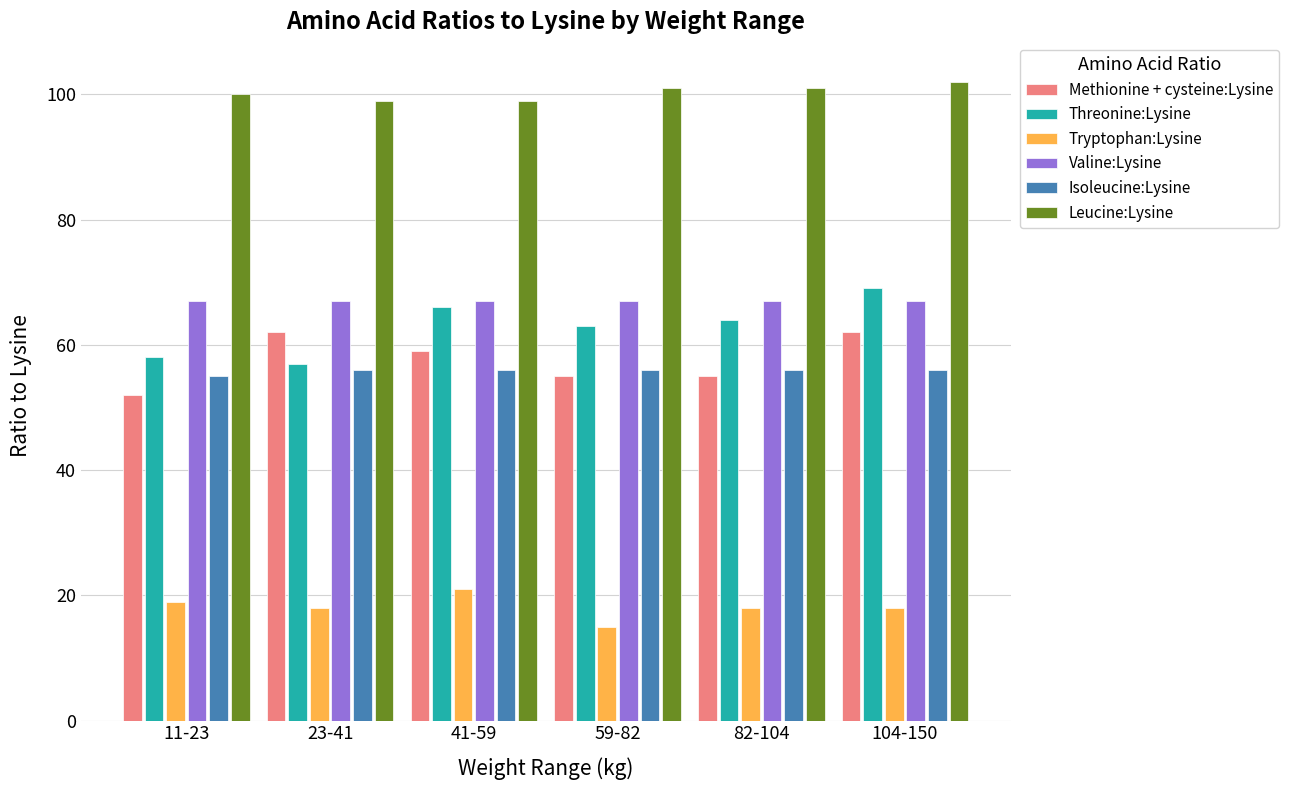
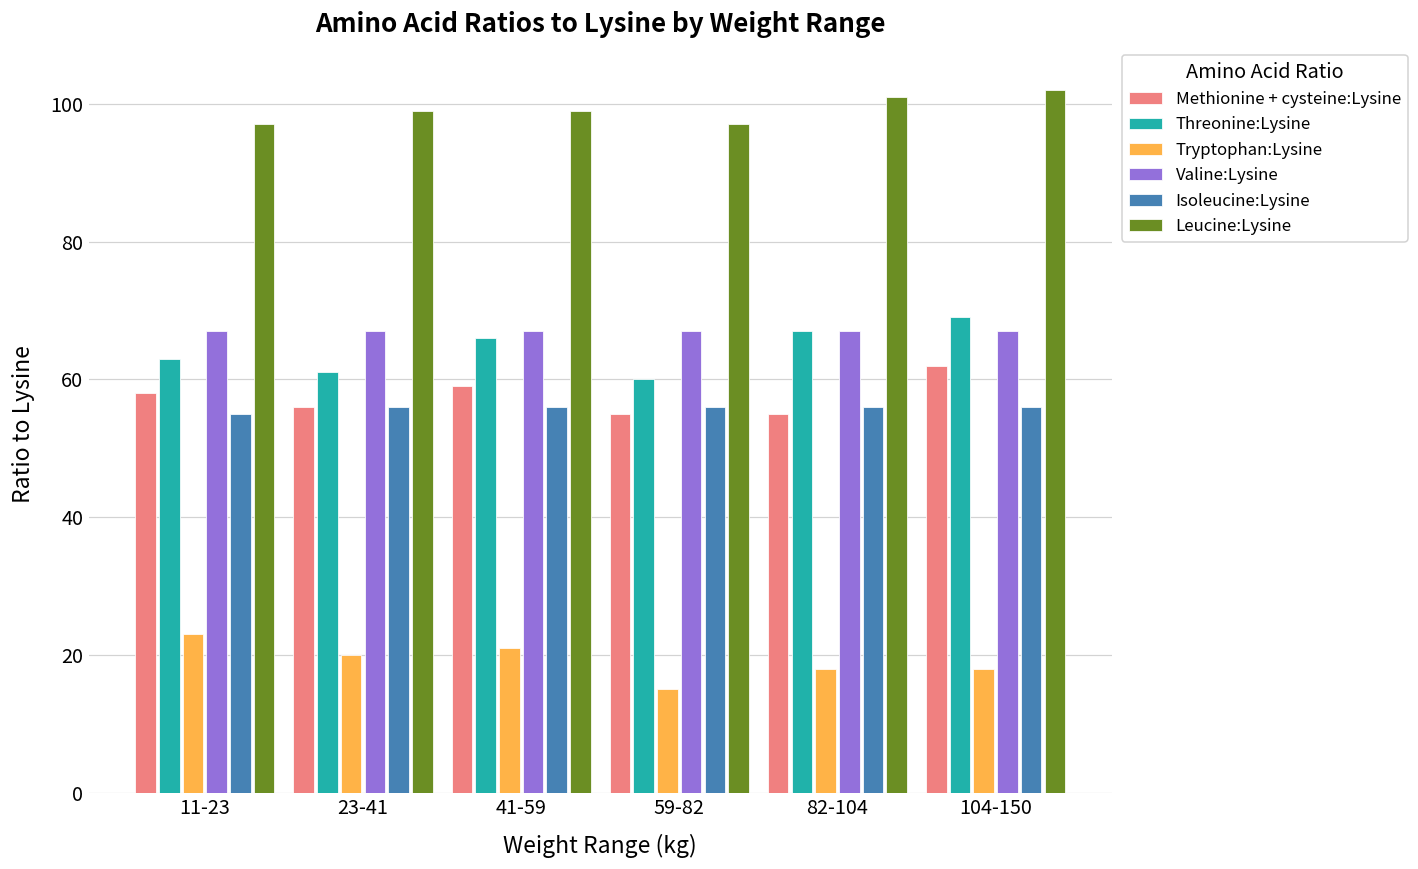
Methionine + cysteine:Lysine, 11-23: 52 -> 58
Threonine:Lysine, 11-23: 58 -> 63
Tryptophan:Lysine, 11-23: 19 -> 23
Leucine:Lysine, 11-23: 100 -> 97
Methionine + cysteine:Lysine, 23-41: 62 -> 56
Threonine:Lysine, 23-41: 57 -> 61
Tryptophan:Lysine, 23-41: 18 -> 20
Threonine:Lysine, 59-82: 63 -> 60
Leucine:Lysine, 59-82: 101 -> 97
Threonine:Lysine, 82-104: 64 -> 67
